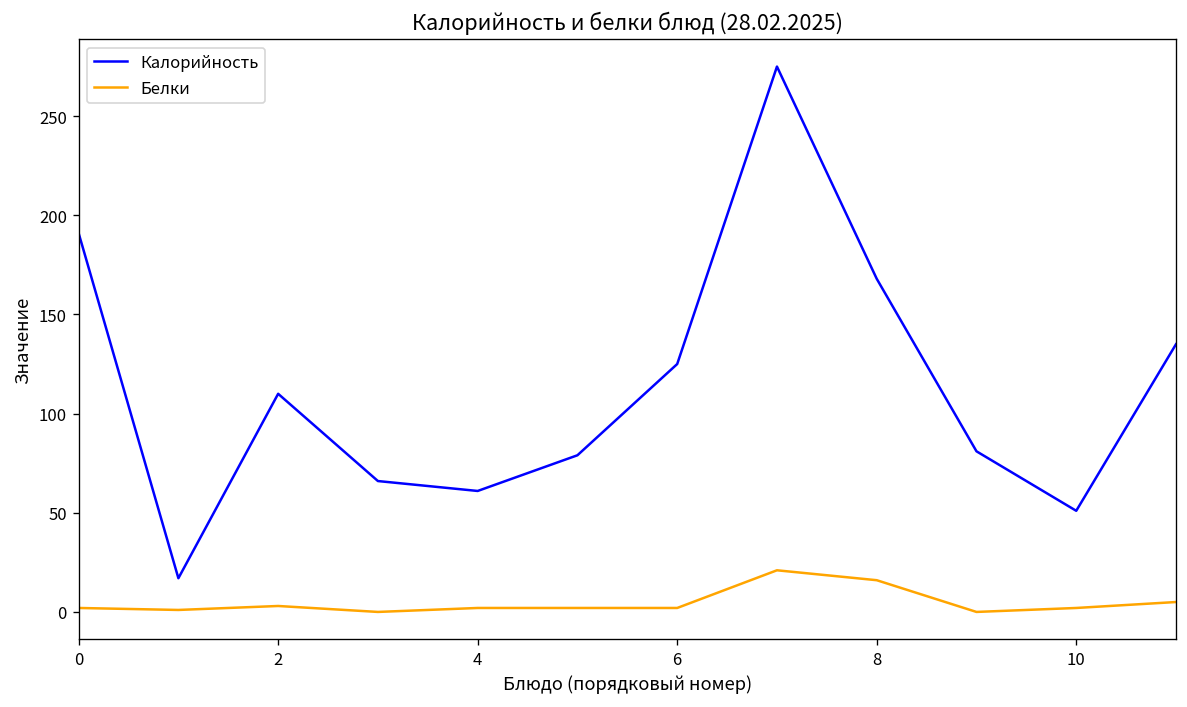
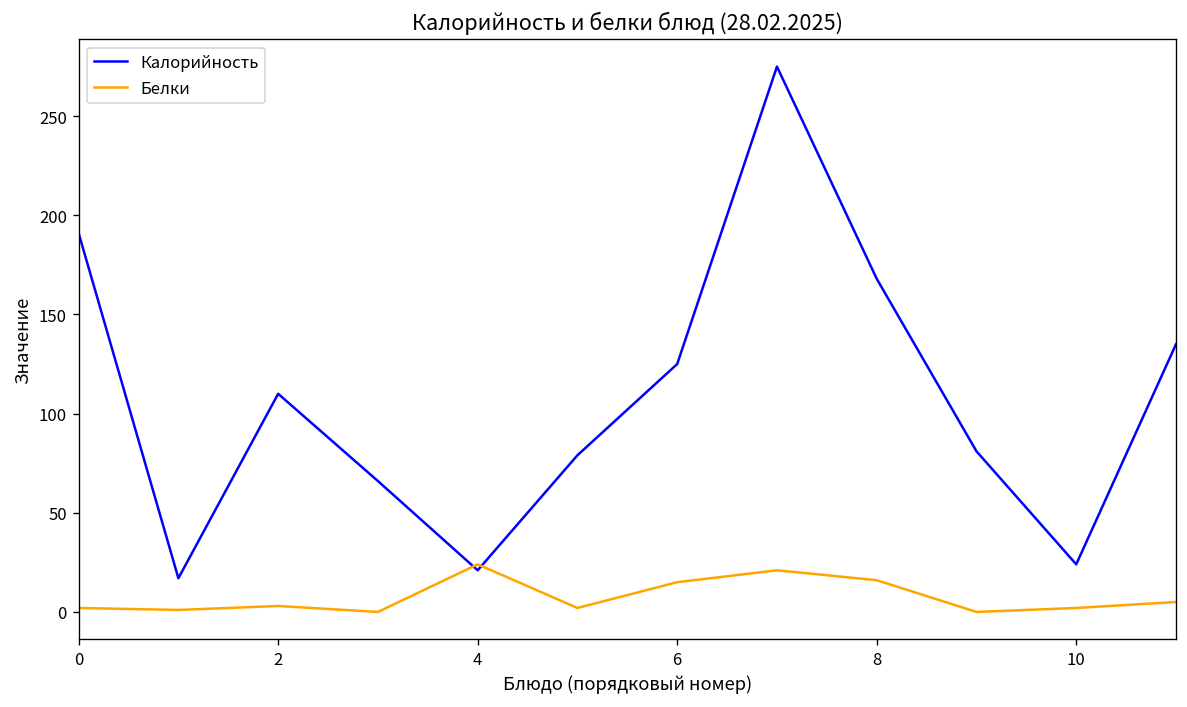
Калорийность, 4: 61 -> 21
Белки, 4: 2 -> 24
Белки, 6: 2 -> 15
Калорийность, 10: 51 -> 24
